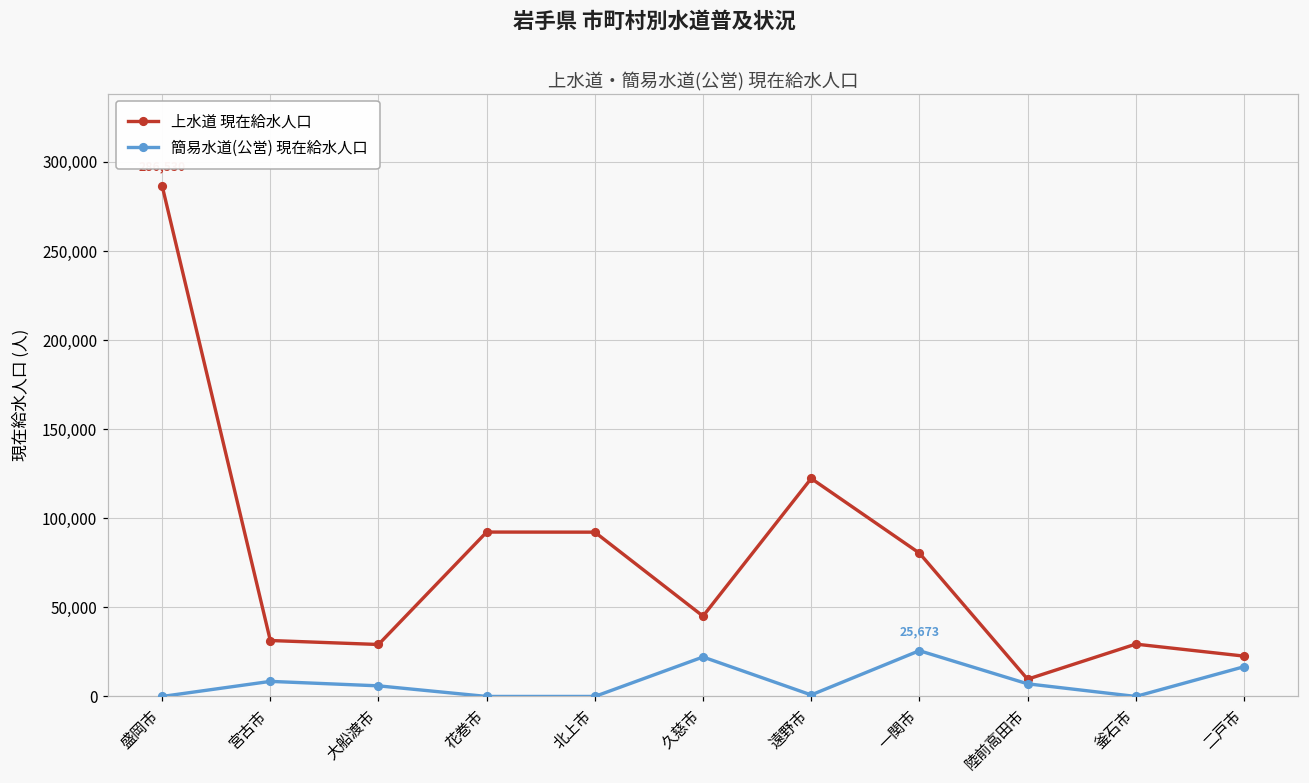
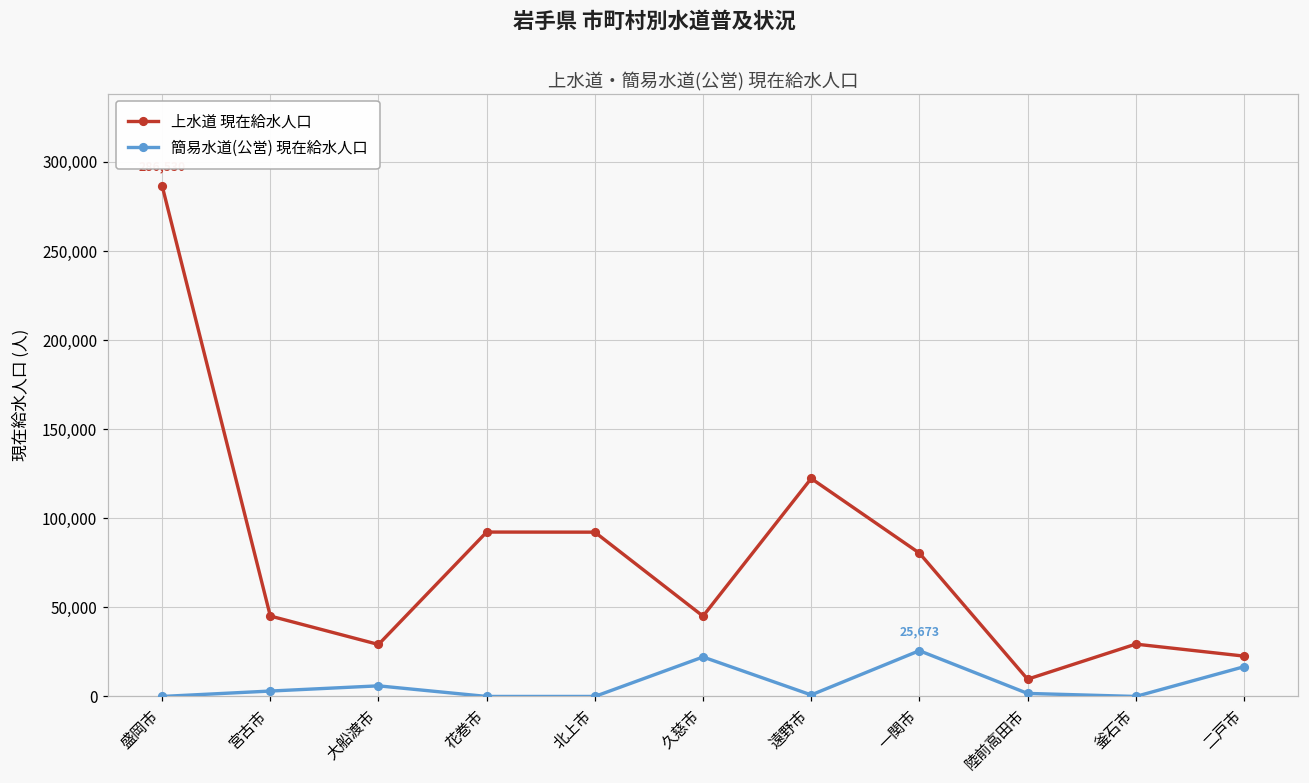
上水道 現在給水人口, 宮古市: 31,000 -> 45,000
簡易水道(公営) 現在給水人口, 宮古市: 8,000 -> 3,000
簡易水道(公営) 現在給水人口, 陸前高田市: 7,000 -> 2,000
